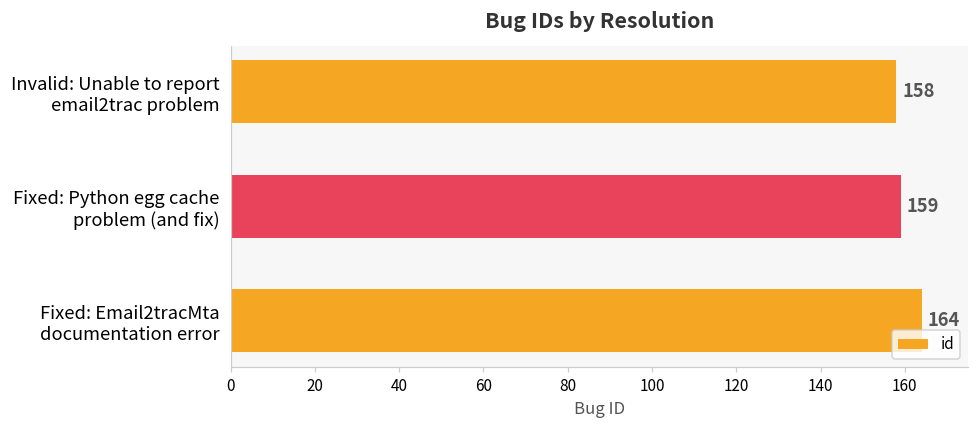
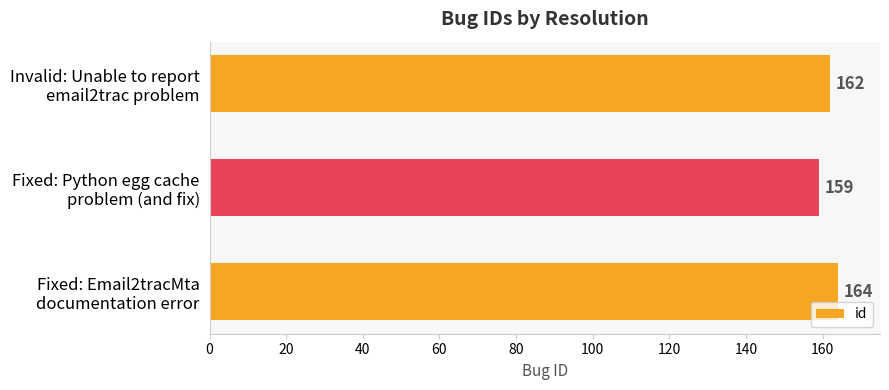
Invalid: Unable to report email2trac problem: 158 -> 162
